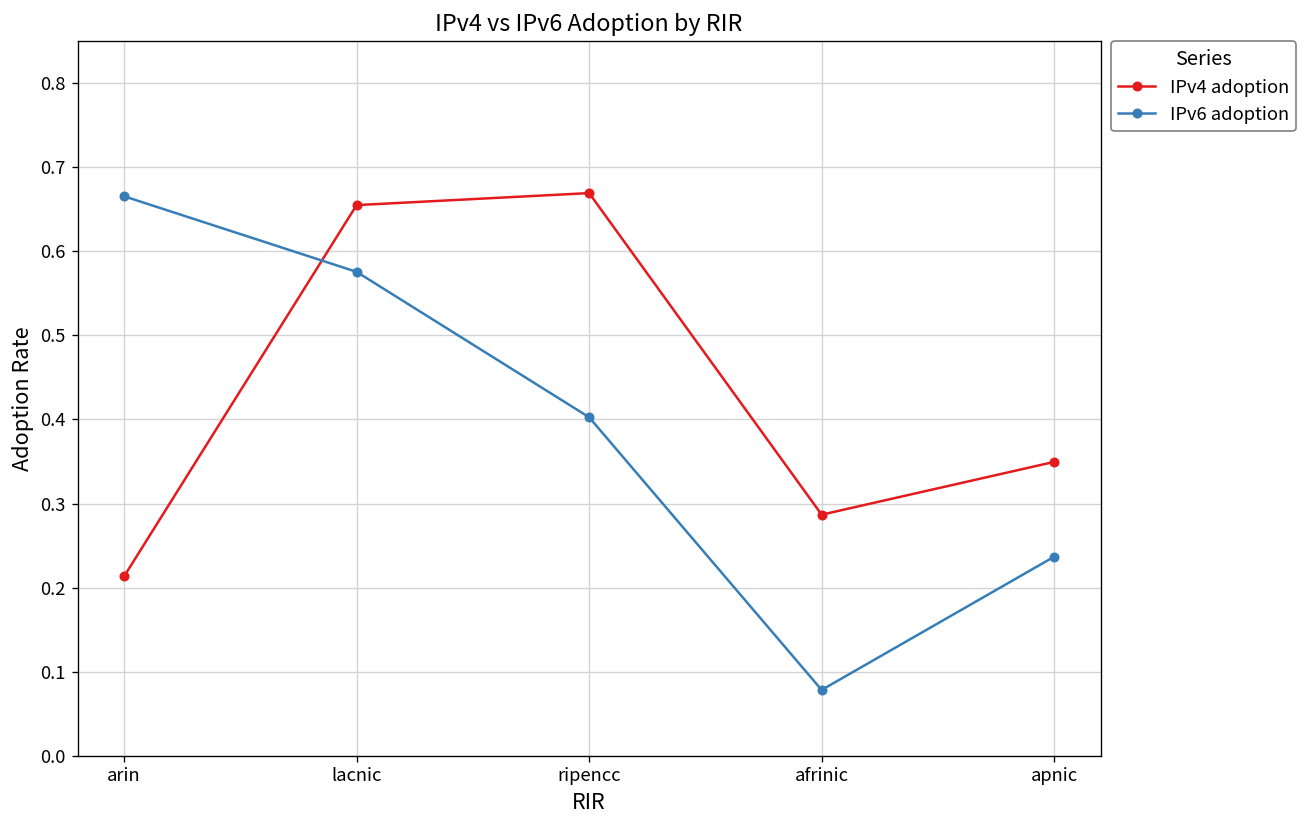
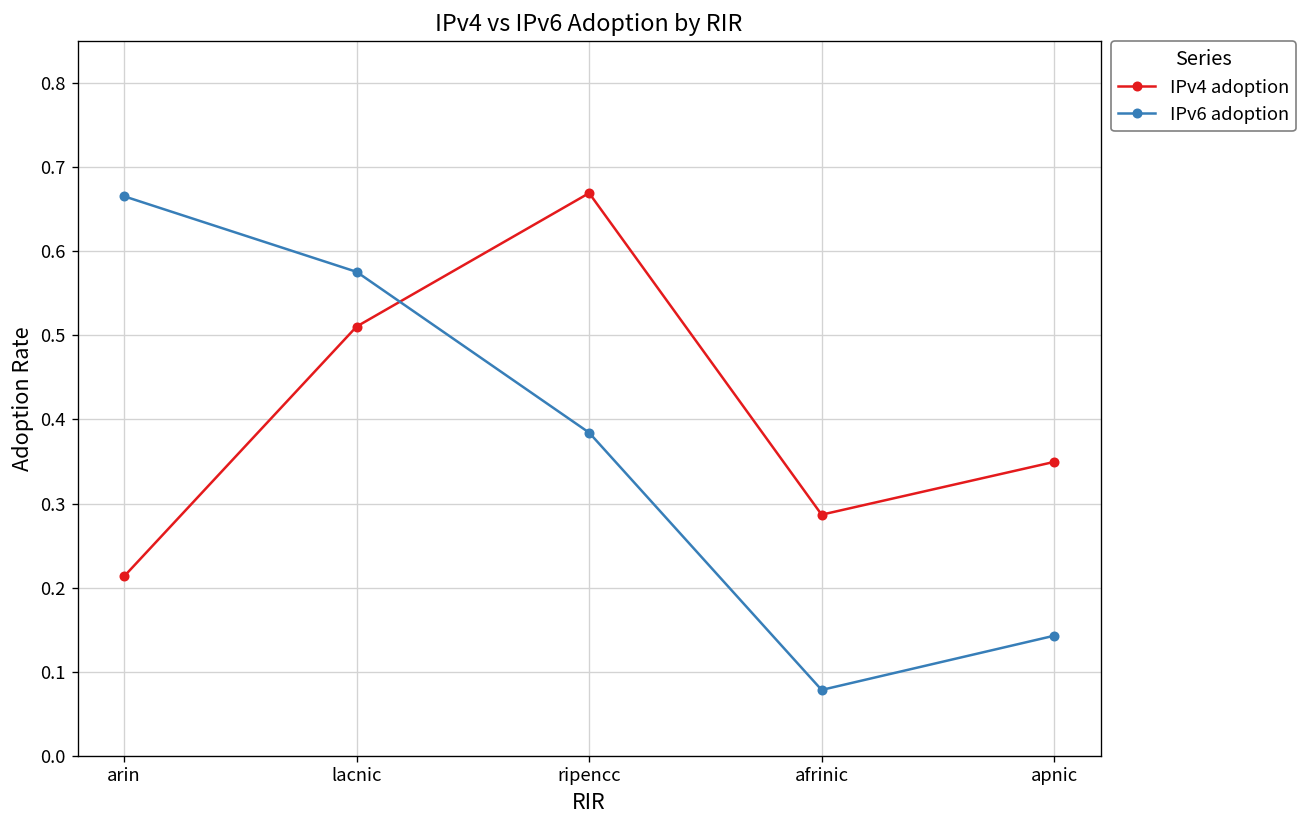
IPv4 adoption, lacnic: 0.66 -> 0.51
IPv6 adoption, ripencc: 0.40 -> 0.38
IPv6 adoption, apnic: 0.24 -> 0.14
